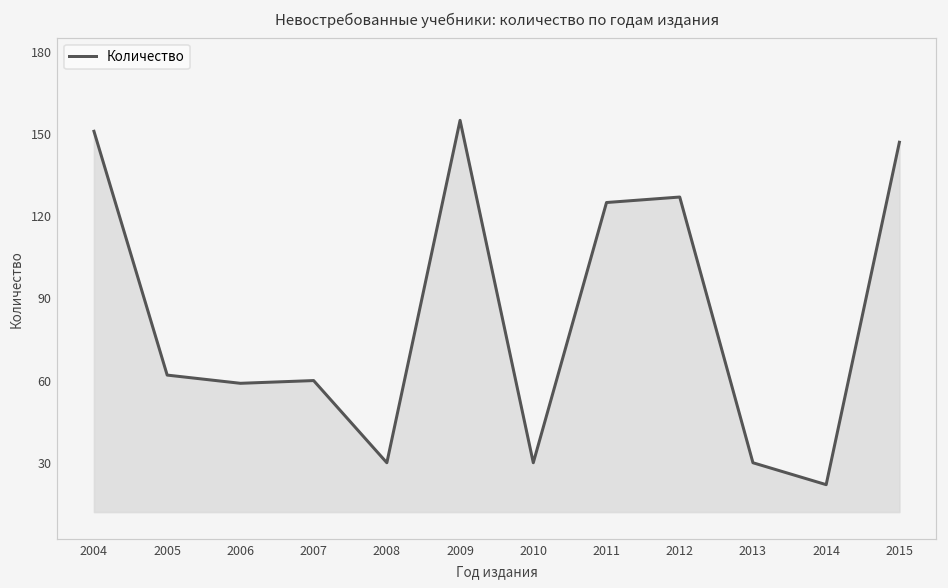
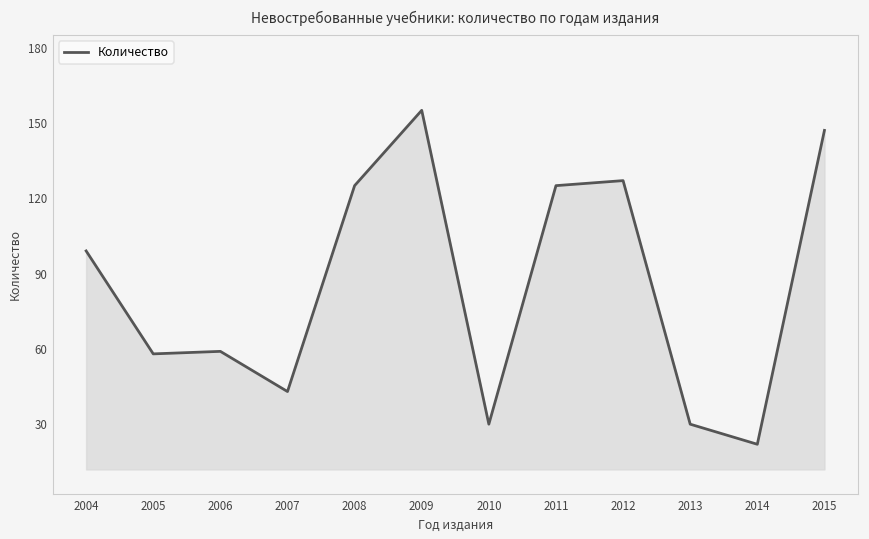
2004: 151 -> 99
2005: 62 -> 58
2007: 60 -> 43
2008: 30 -> 125
